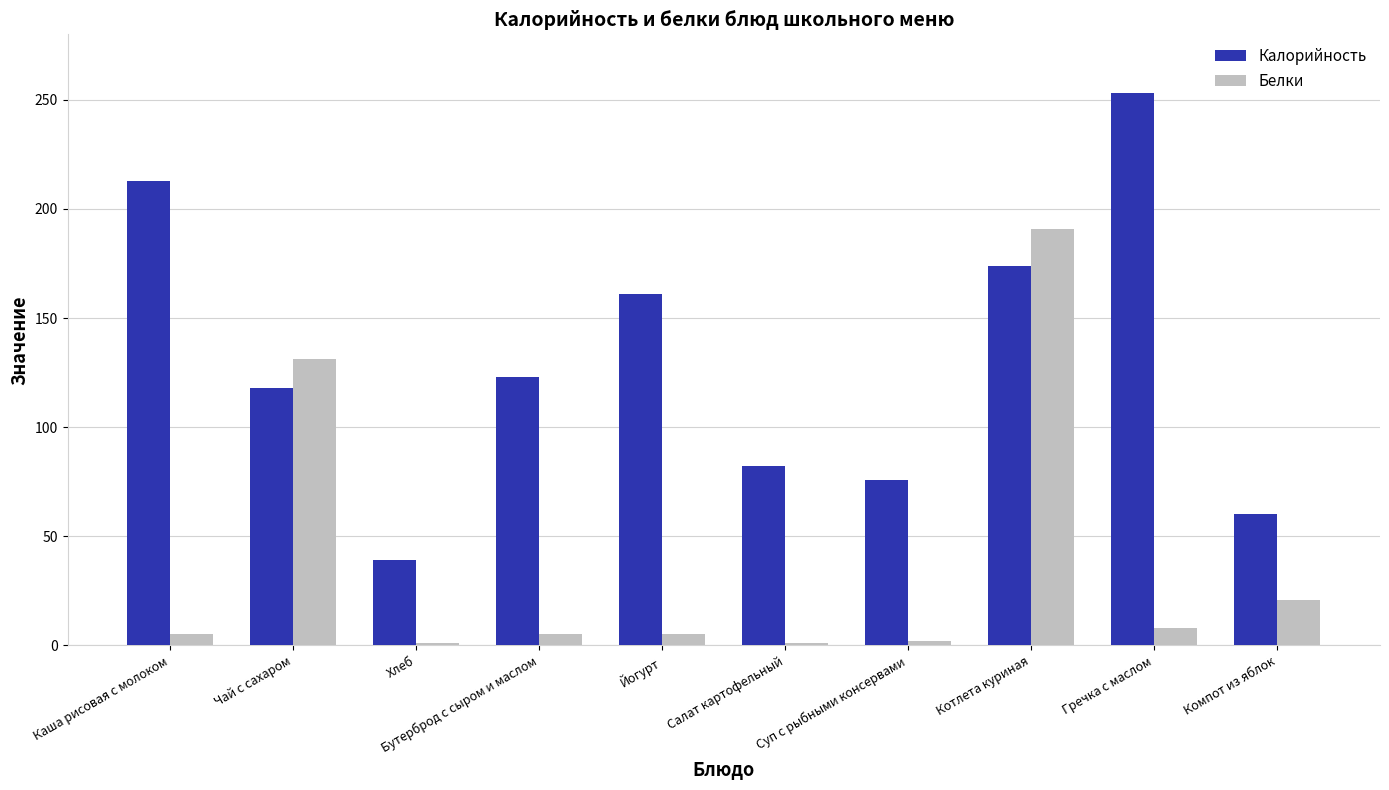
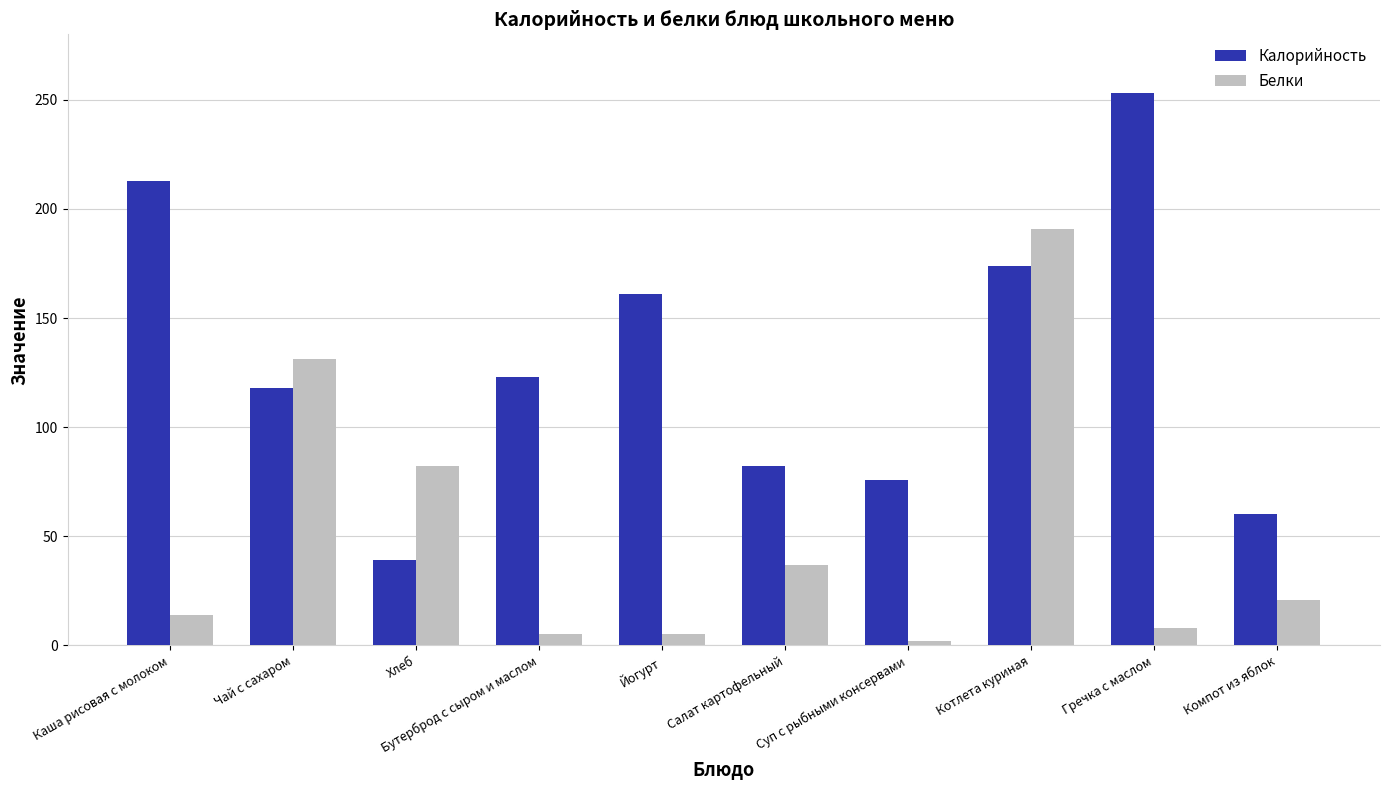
Белки, Каша рисовая с молоком: 5 -> 14
Белки, Хлеб: 1 -> 82
Белки, Салат картофельный: 1 -> 37
